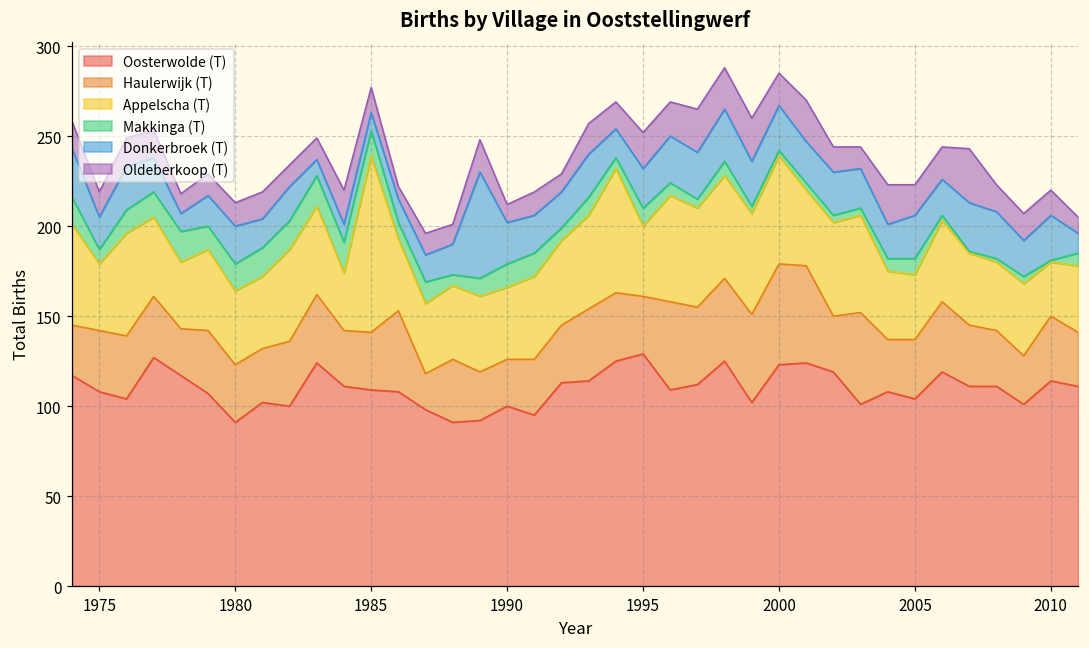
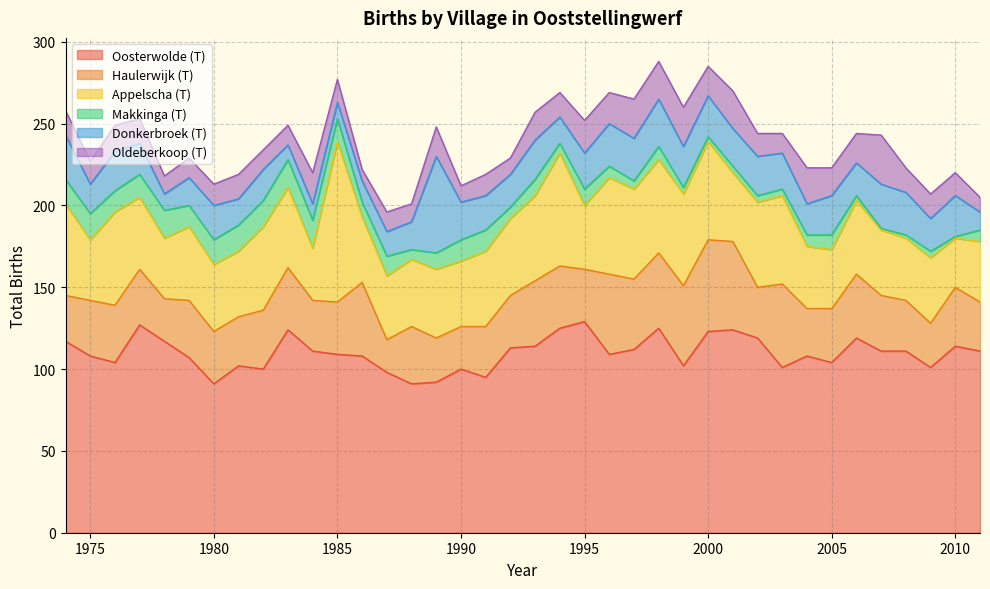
Makkinga (T), 1975: 8 -> 16
